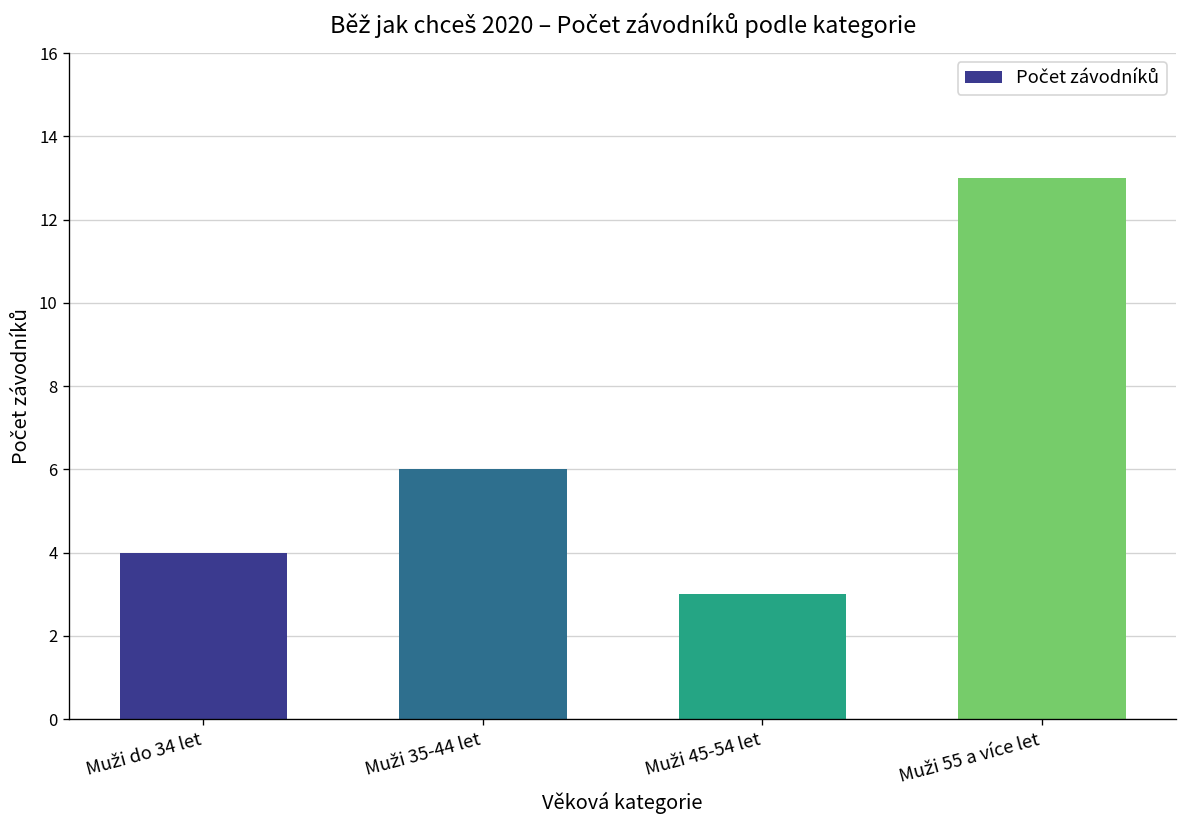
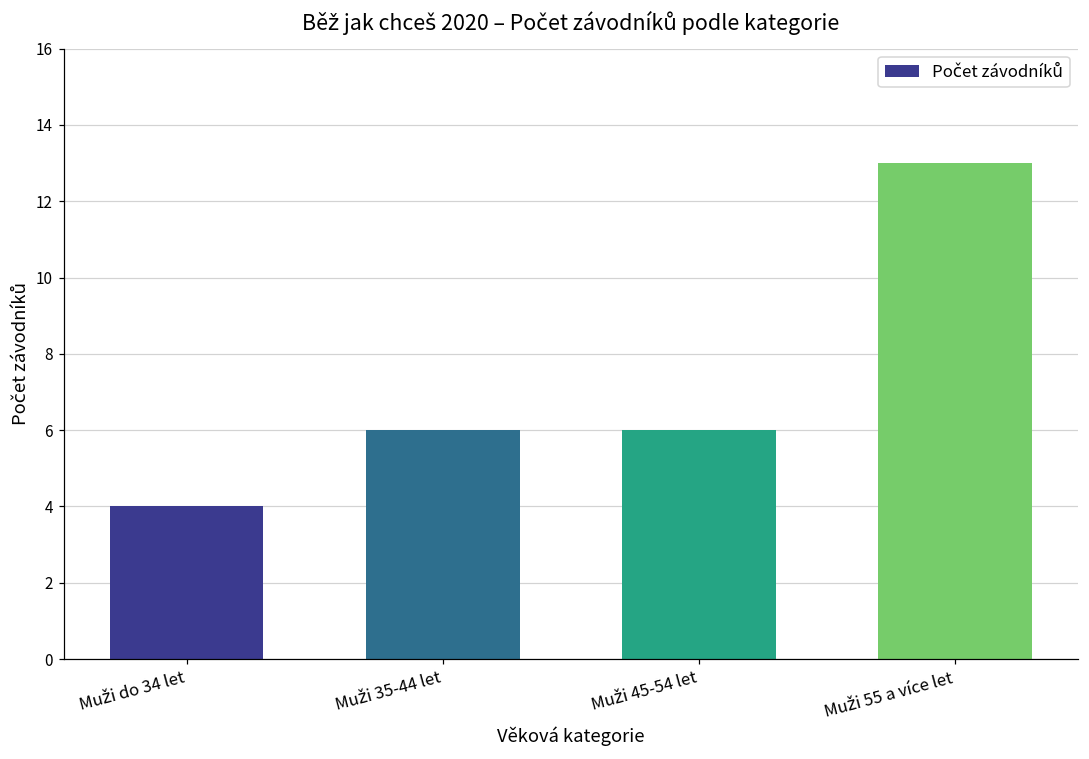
Muži 45-54 let: 3 -> 6
